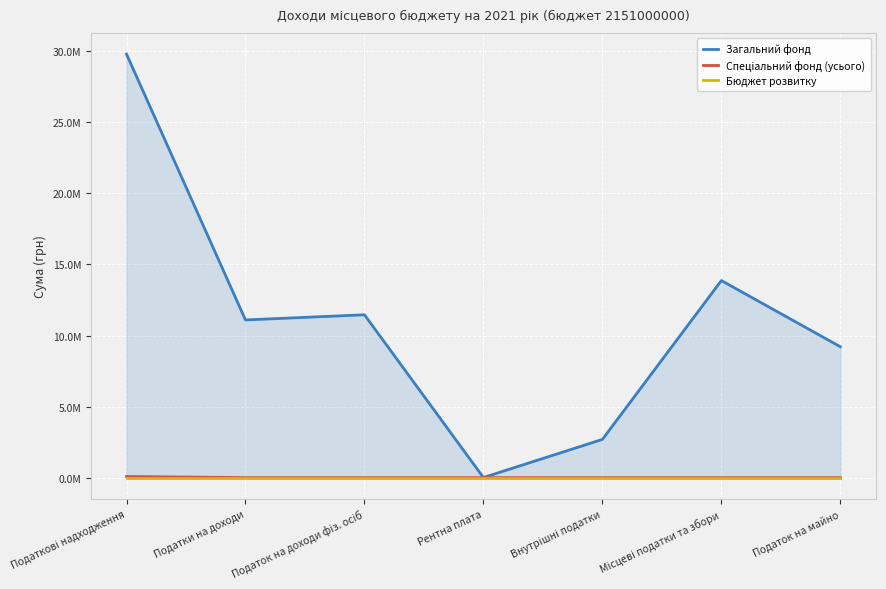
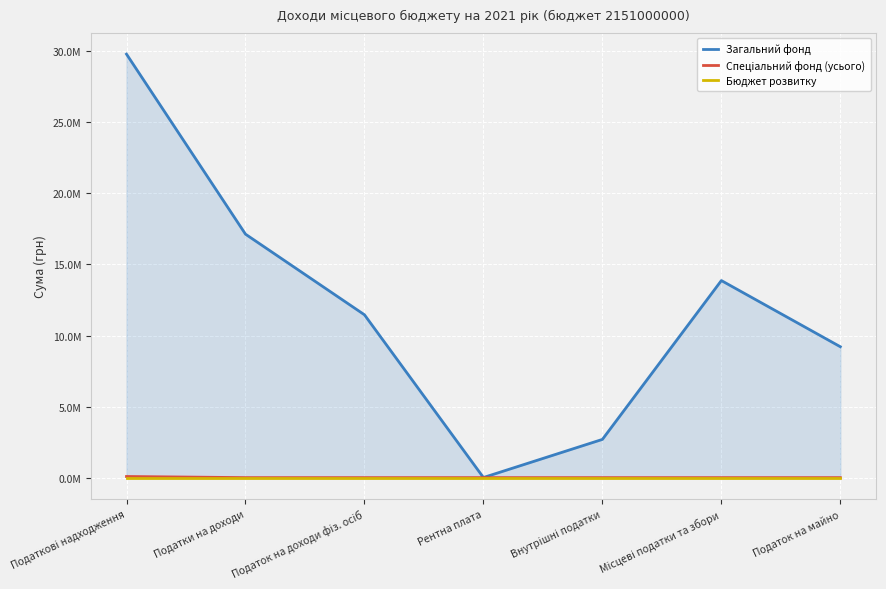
Загальний фонд, Податки на доходи: 11100000 -> 17100000
